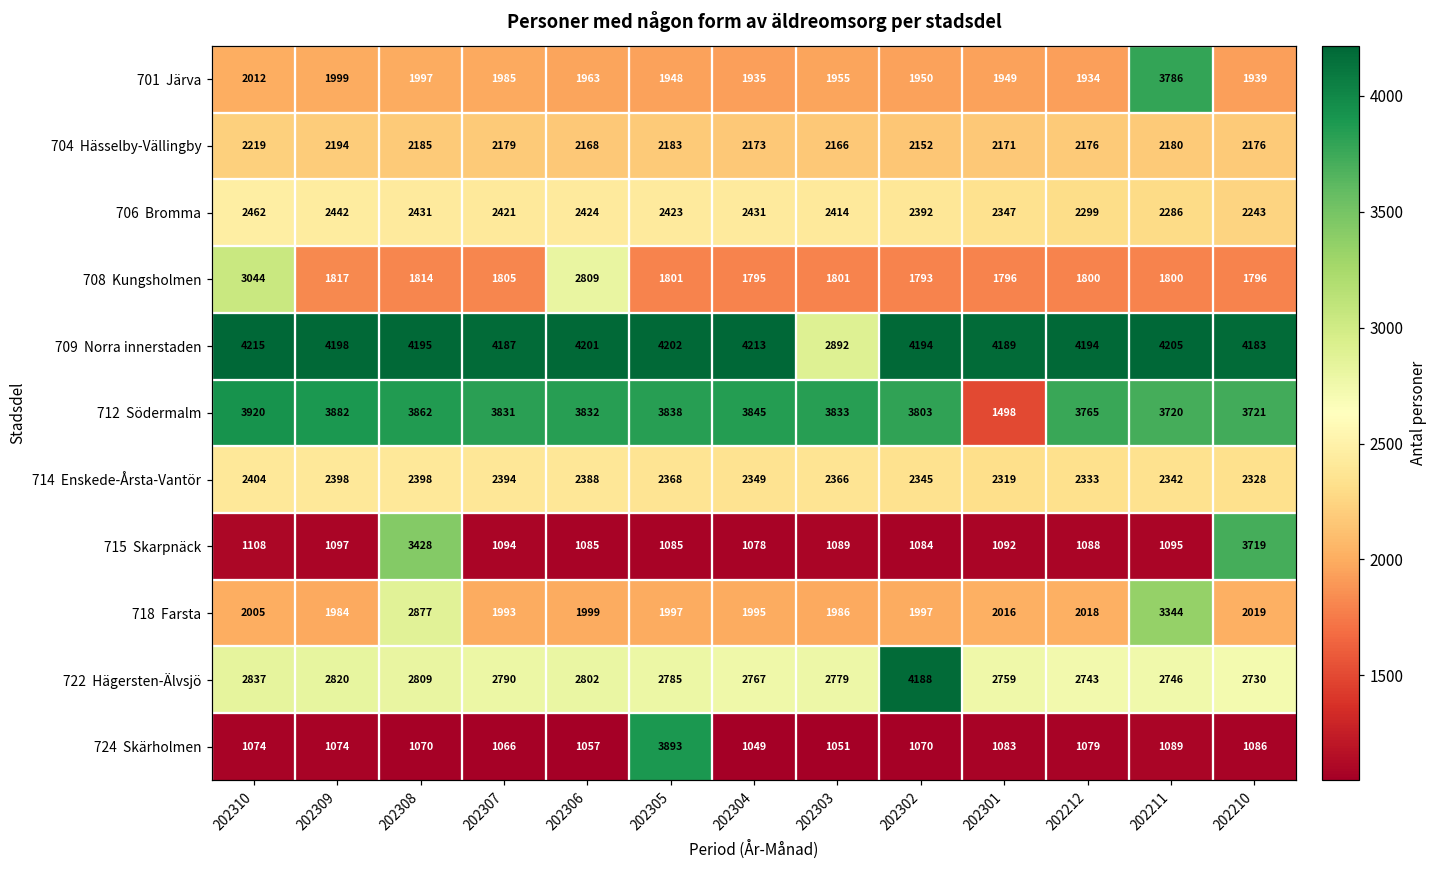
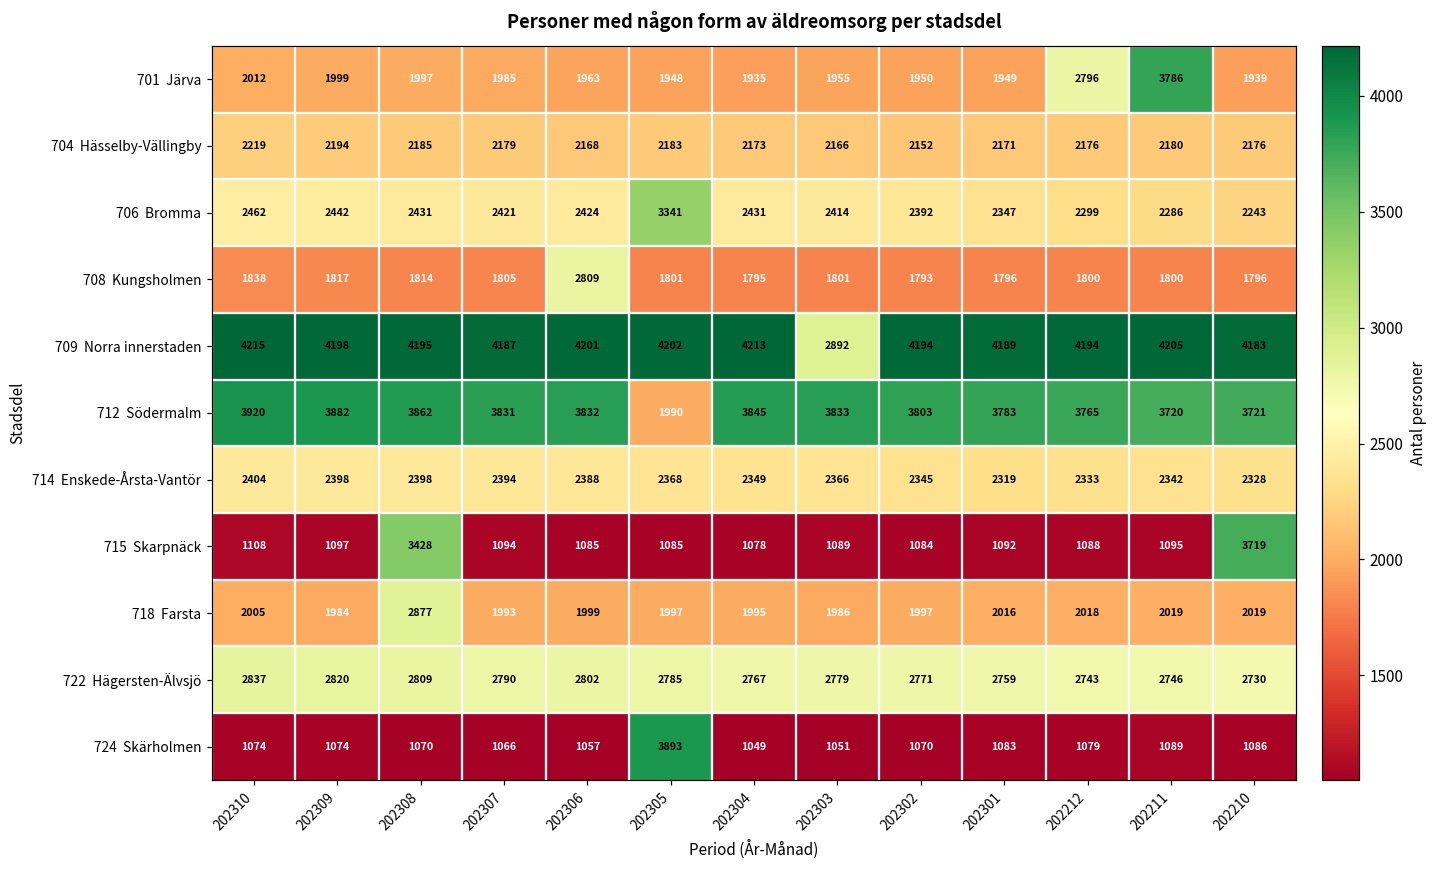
701 Järva, 202212: 1934 -> 2796
706 Bromma, 202305: 2423 -> 3341
708 Kungsholmen, 202310: 3044 -> 1838
712 Södermalm, 202305: 3838 -> 1990
712 Södermalm, 202301: 1498 -> 3783
718 Farsta, 202211: 3344 -> 2019
722 Hägersten-Älvsjö, 202302: 4188 -> 2771
